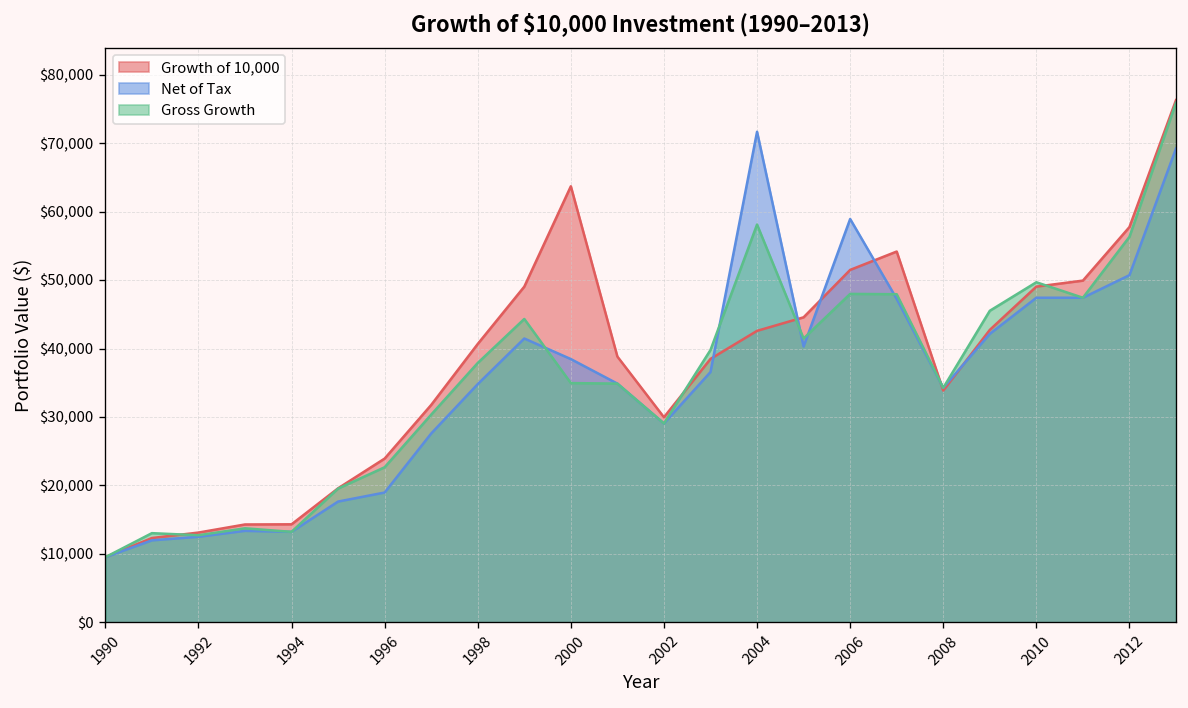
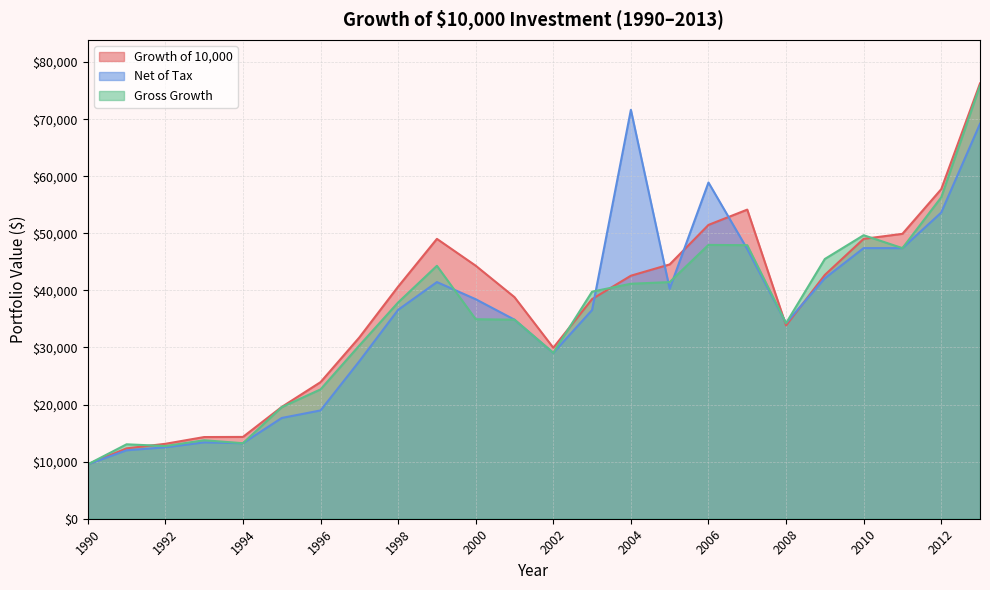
Net of Tax, 1998: $35,000 -> $37,000
Growth of 10,000, 2000: $64,000 -> $44,000
Gross Growth, 2004: $58,000 -> $41,000
Net of Tax, 2012: $51,000 -> $54,000
